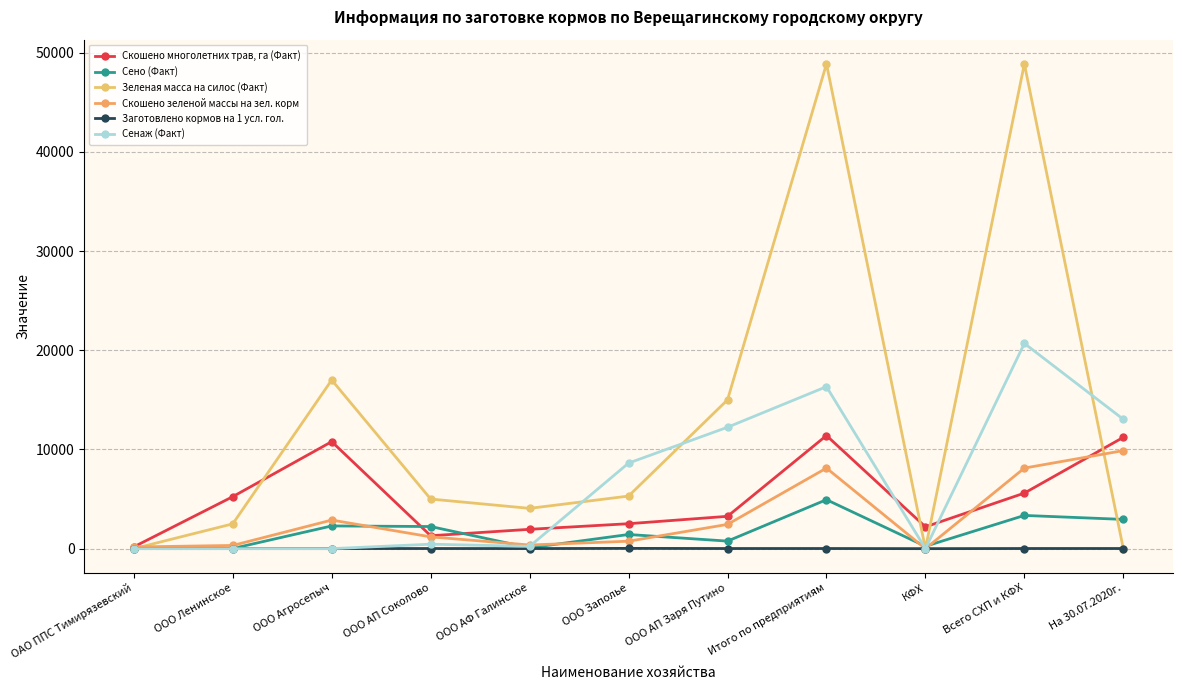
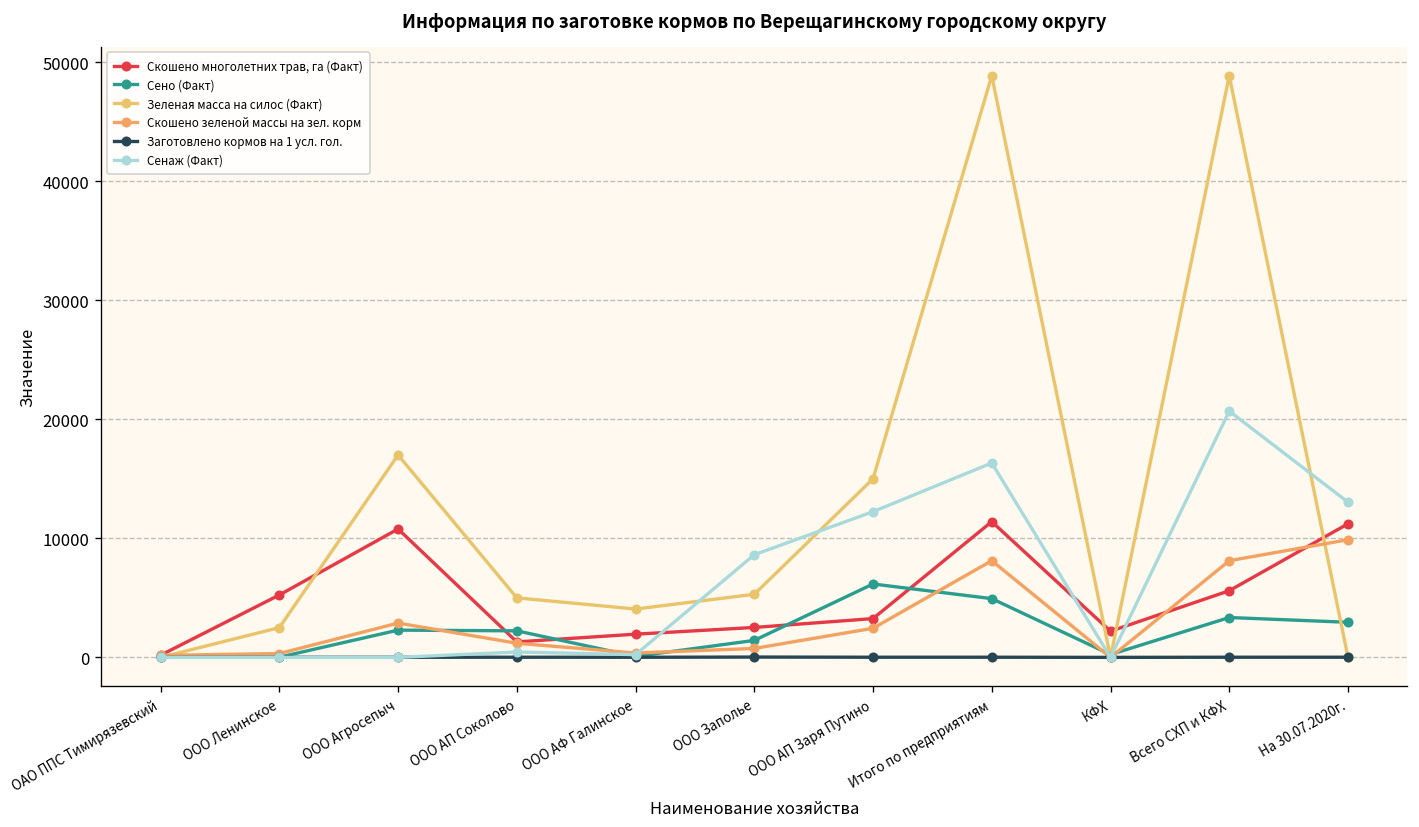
Сено (Факт), ООО АП Заря Путино: 1000 -> 6000
